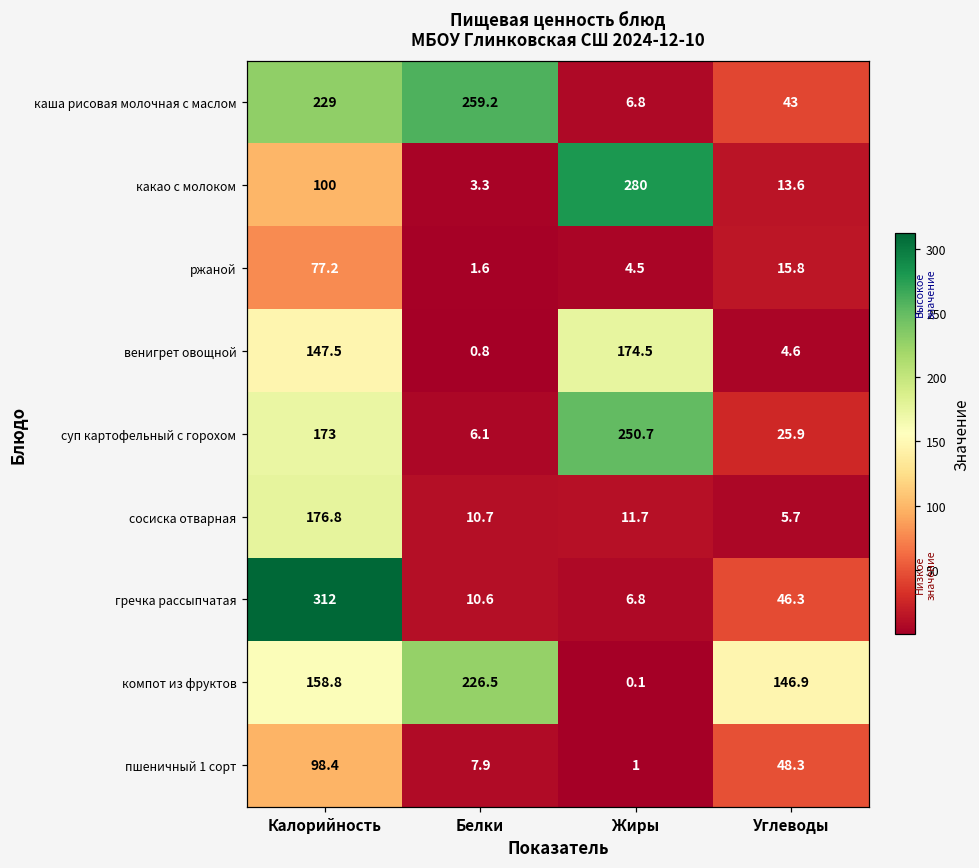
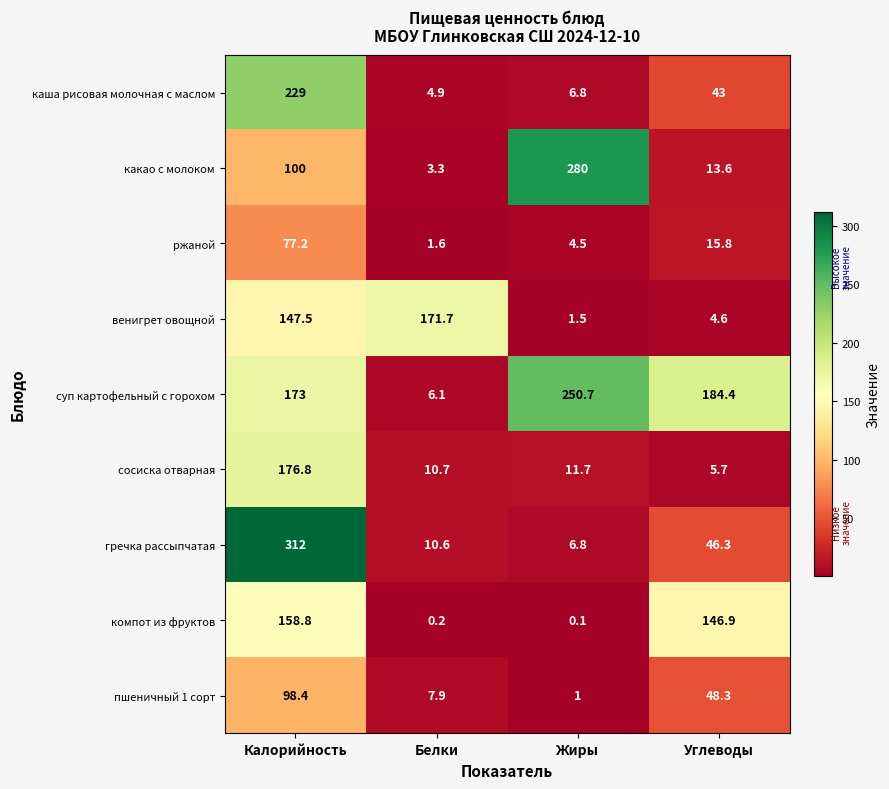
каша рисовая молочная с маслом, Белки: 259.2 -> 4.9
венигрет овощной, Белки: 0.8 -> 171.7
венигрет овощной, Жиры: 174.5 -> 1.5
суп картофельный с горохом, Углеводы: 25.9 -> 184.4
компот из фруктов, Белки: 226.5 -> 0.2
